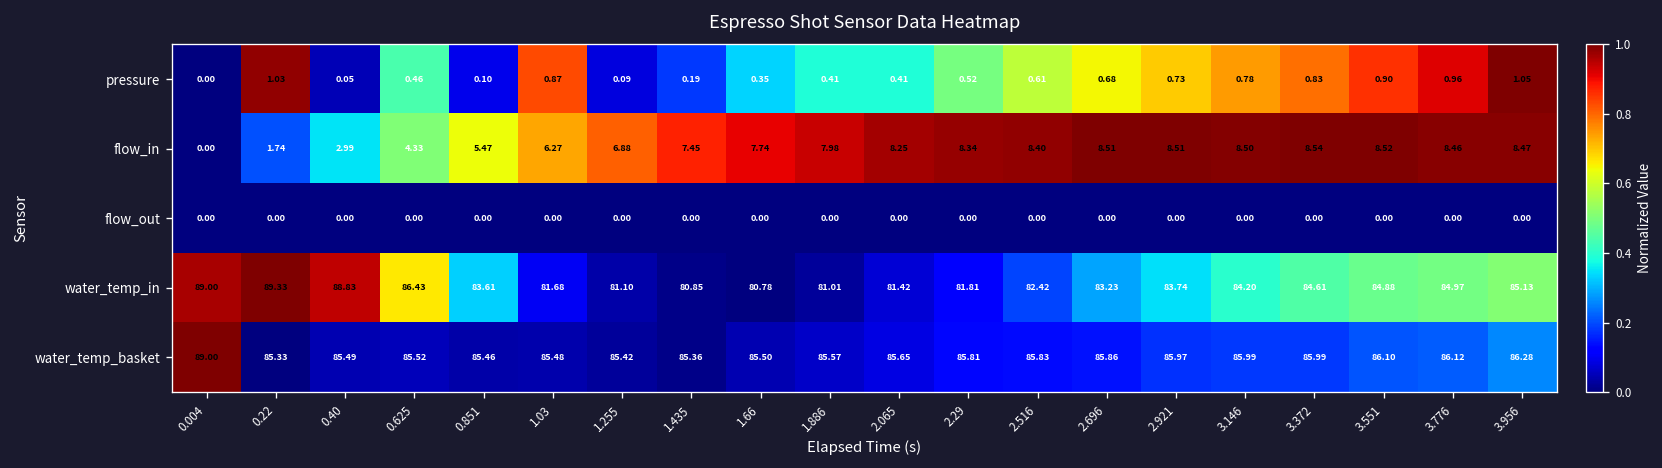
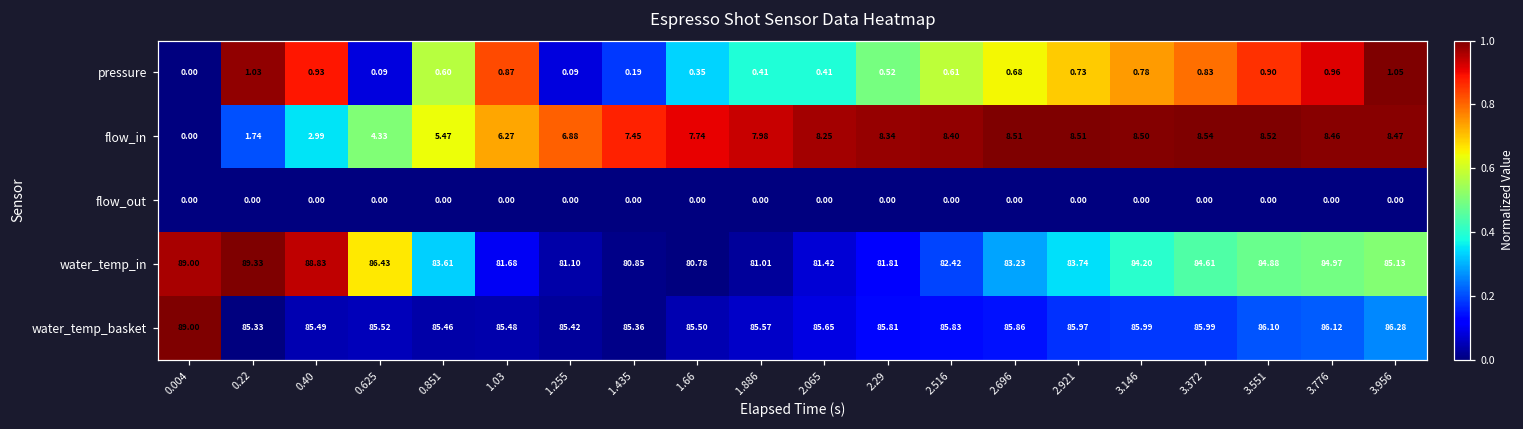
pressure, 0.40: 0.05 -> 0.93
pressure, 0.625: 0.46 -> 0.09
pressure, 0.851: 0.10 -> 0.60
